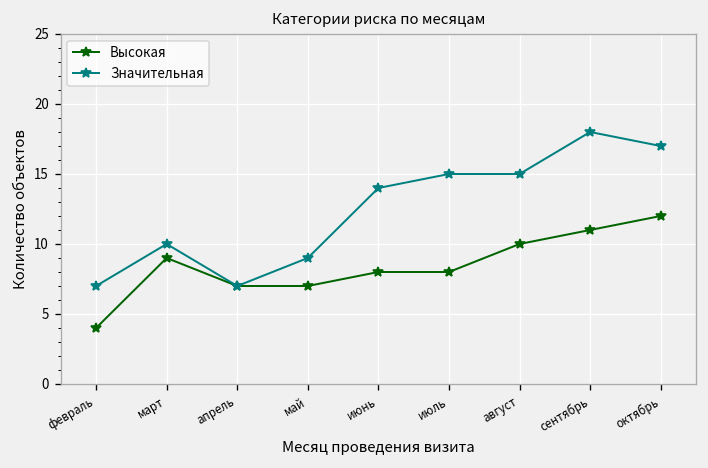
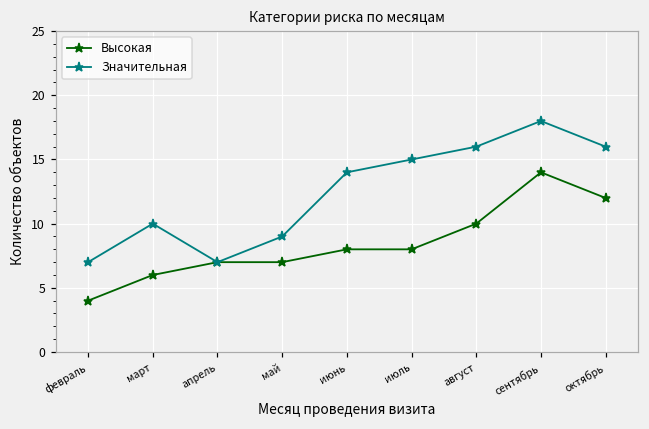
Высокая, март: 9 -> 6
Значительная, август: 15 -> 16
Высокая, сентябрь: 11 -> 14
Значительная, октябрь: 17 -> 16
